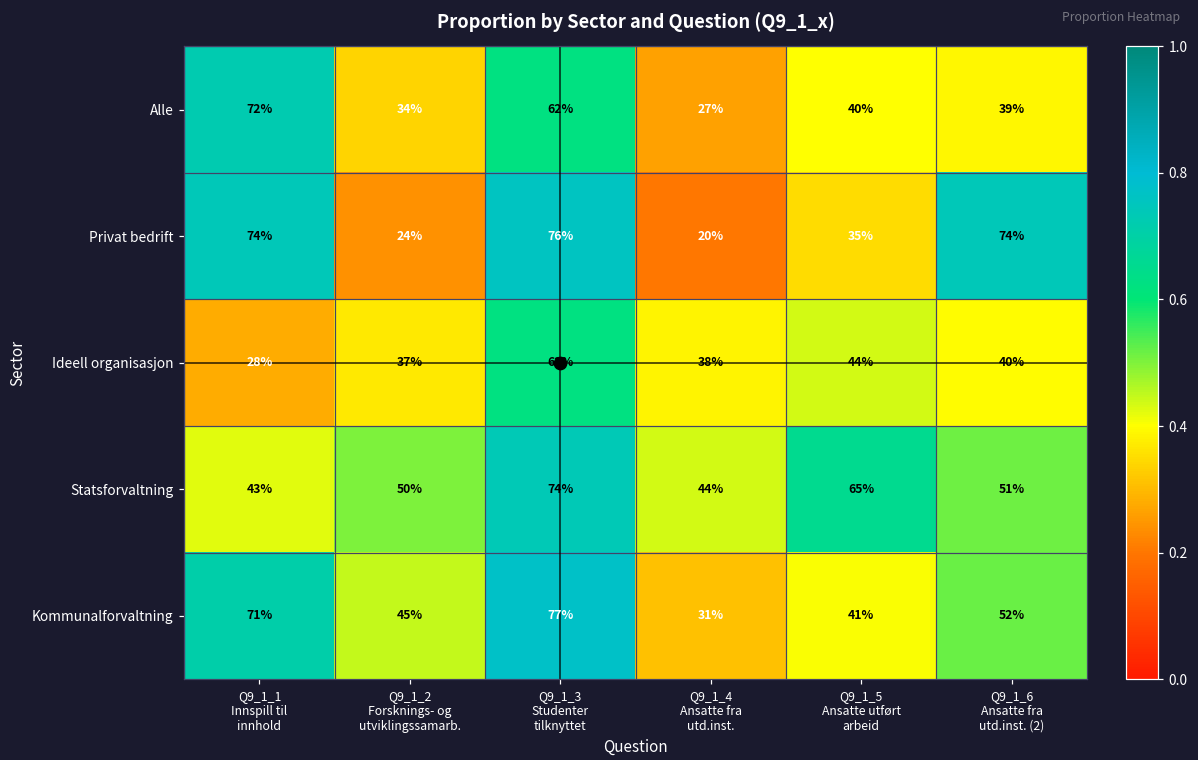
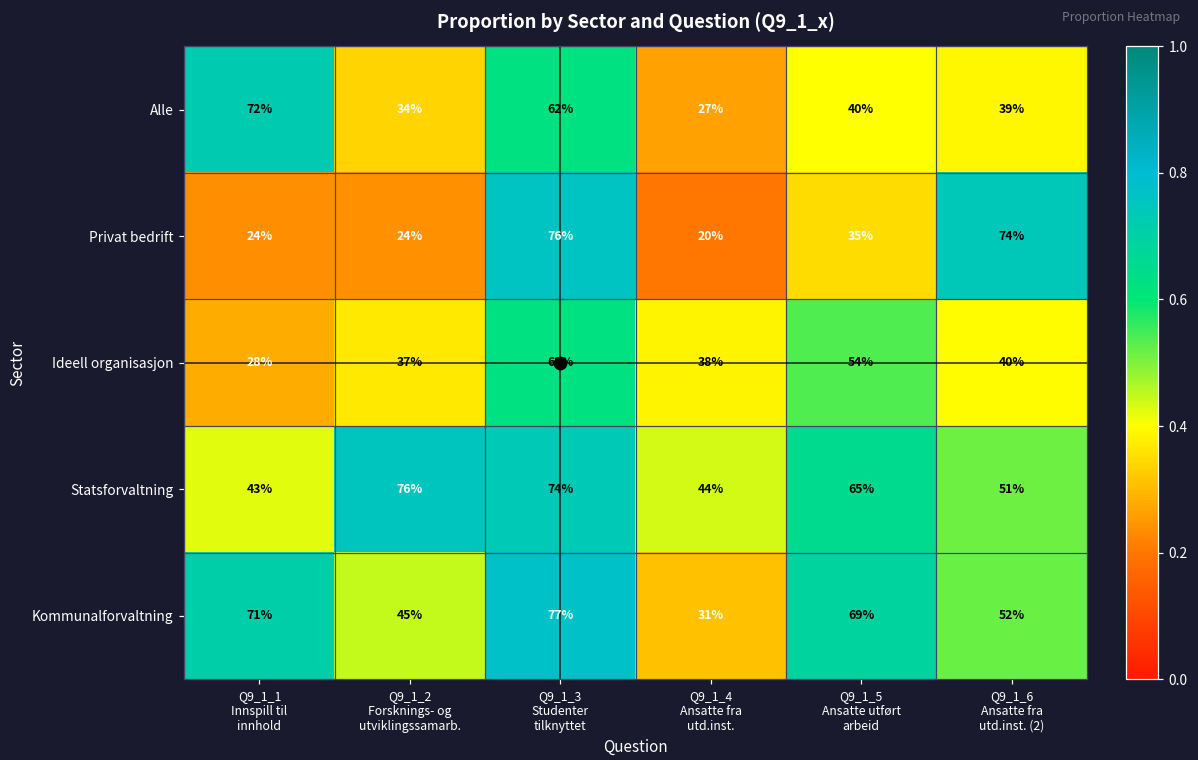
Privat bedrift, Q9_1_1 Innspill til innhold: 74% -> 24%
Ideell organisasjon, Q9_1_5 Ansatte utført arbeid: 44% -> 54%
Statsforvaltning, Q9_1_2 Forsknings- og utviklingssamarb.: 50% -> 76%
Kommunalforvaltning, Q9_1_5 Ansatte utført arbeid: 41% -> 69%
